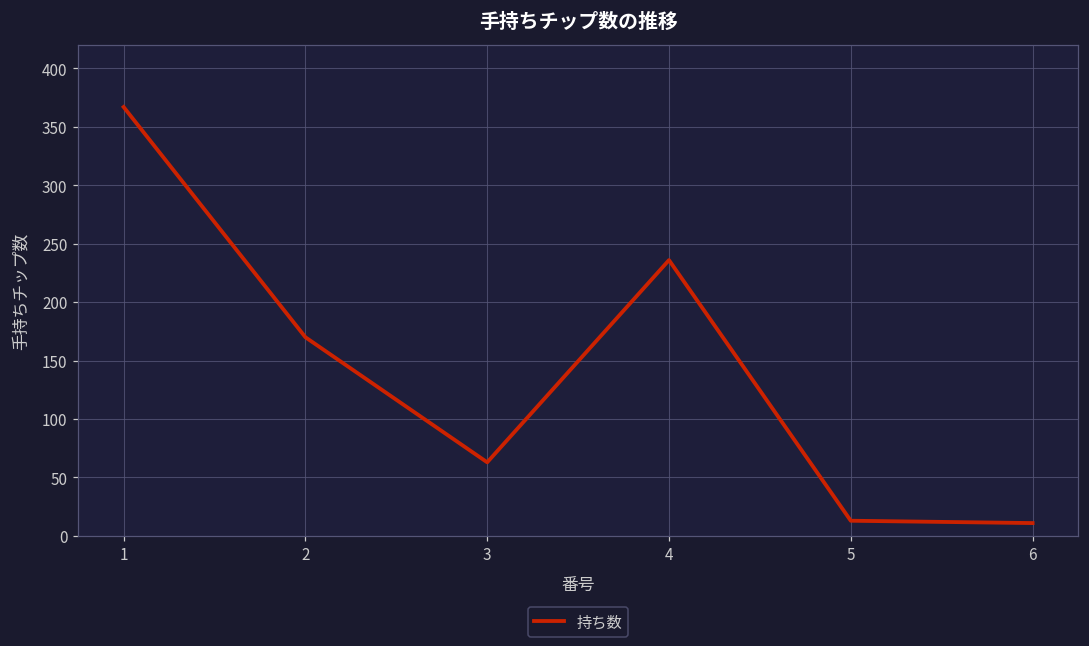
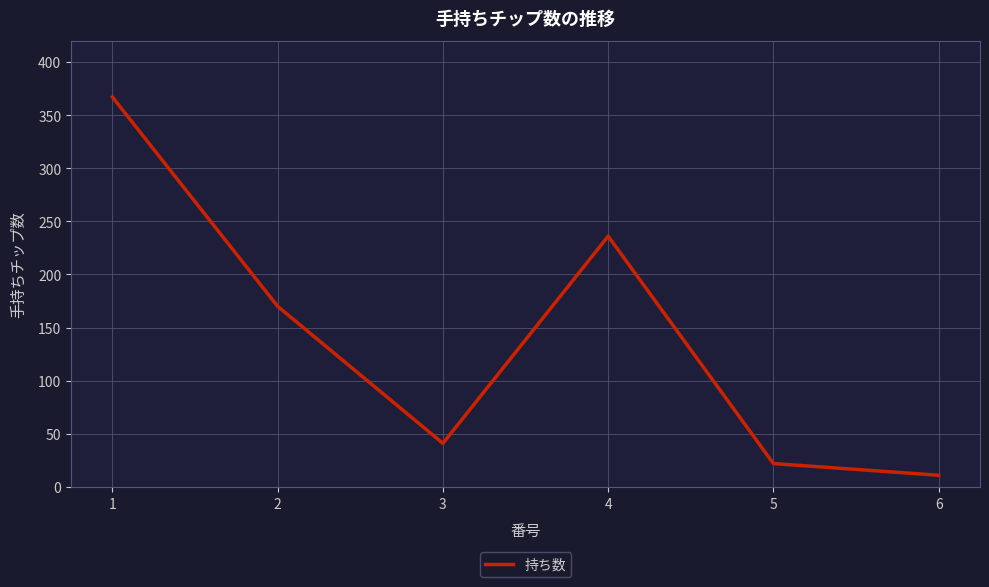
3: 63 -> 41
5: 13 -> 22
